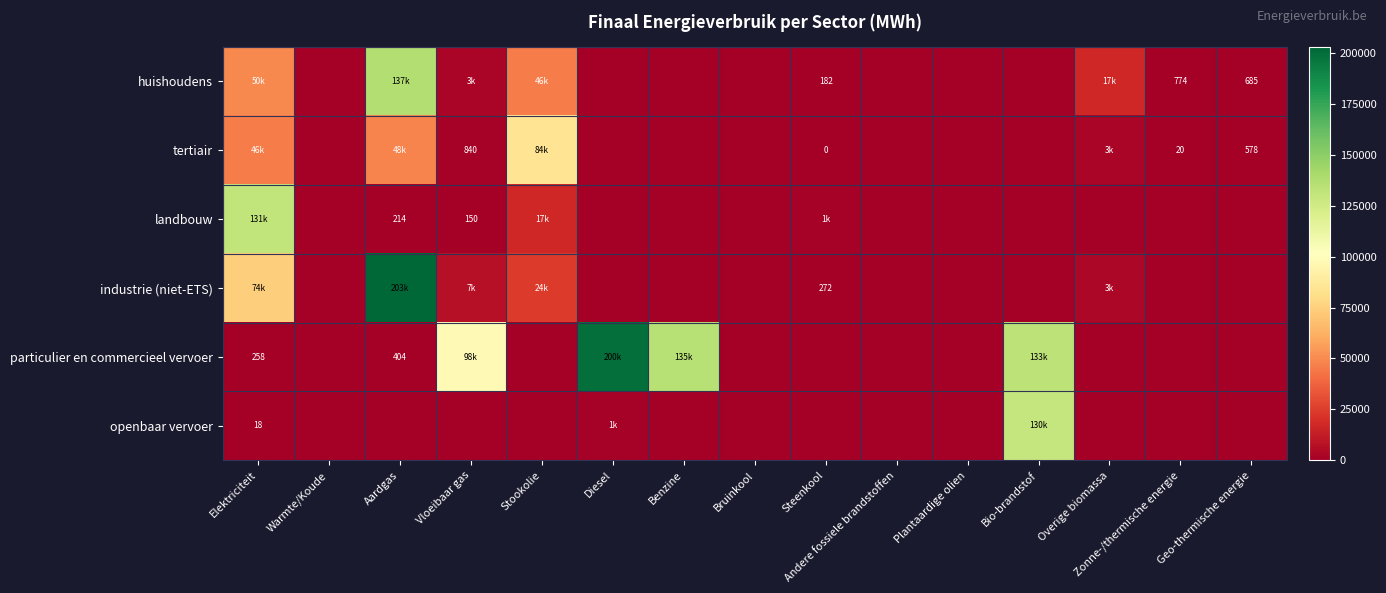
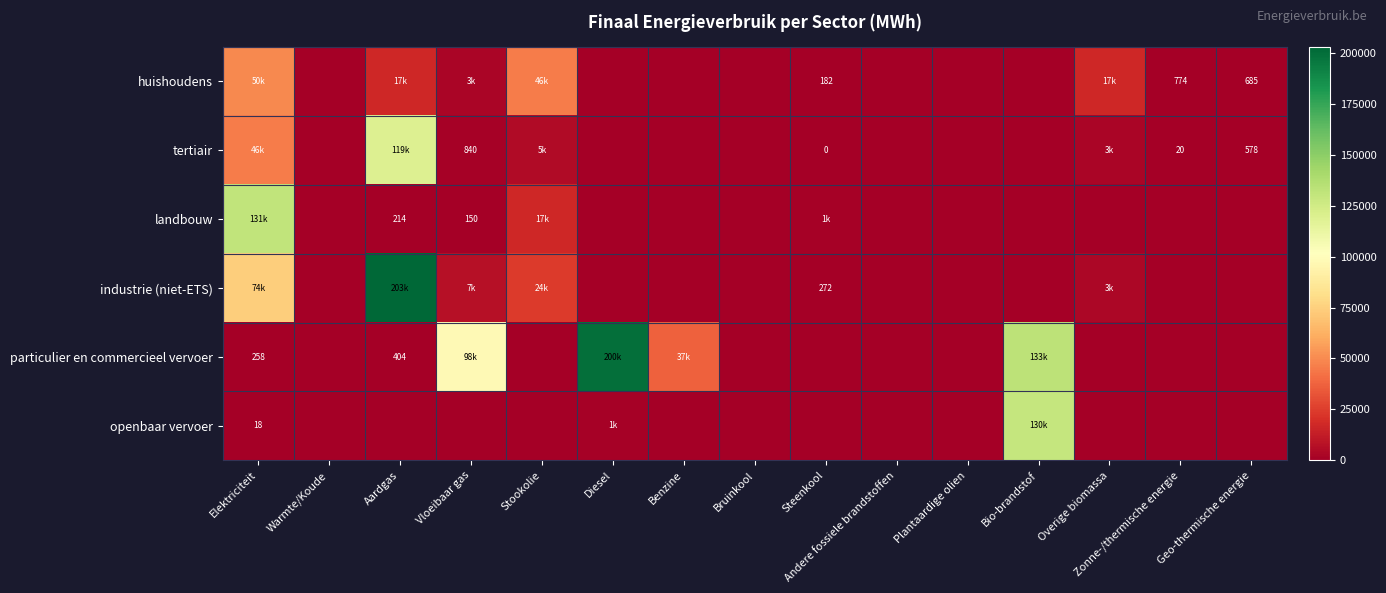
huishoudens, Aardgas: 137k -> 17k
tertiair, Aardgas: 48k -> 119k
tertiair, Stookolie: 84k -> 5k
particulier en commercieel vervoer, Benzine: 135k -> 37k
